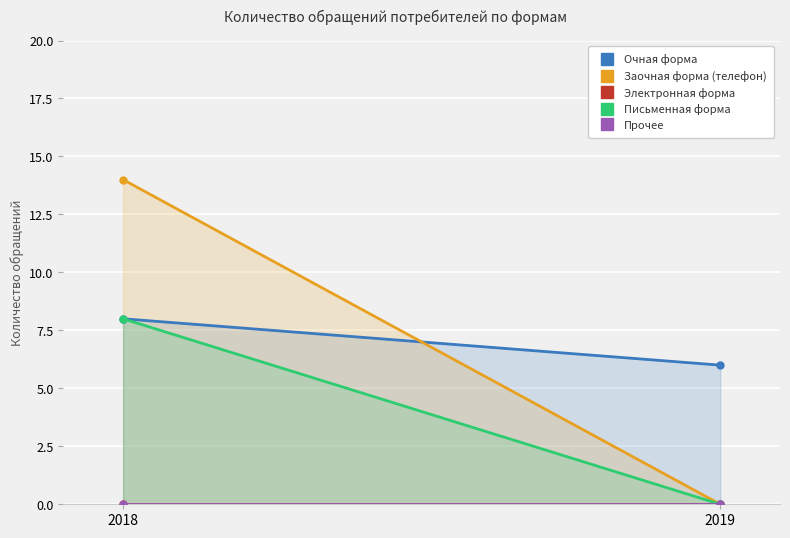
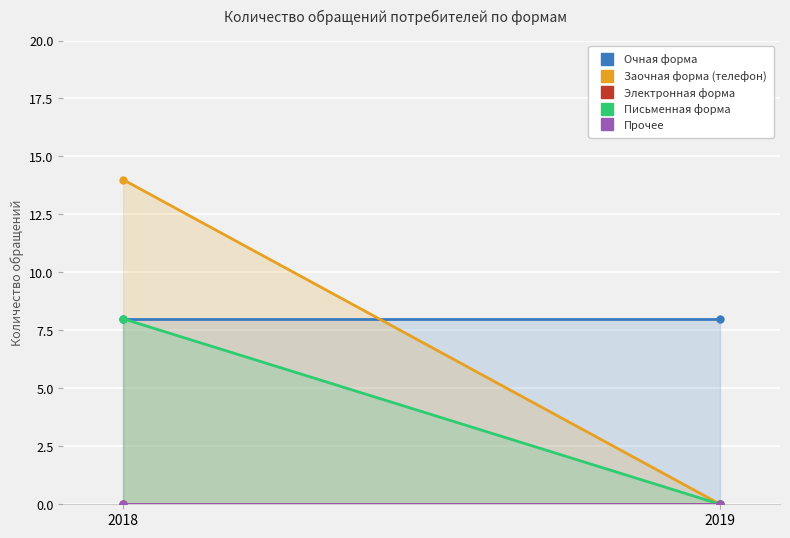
Очная форма, 2019: 6 -> 8
